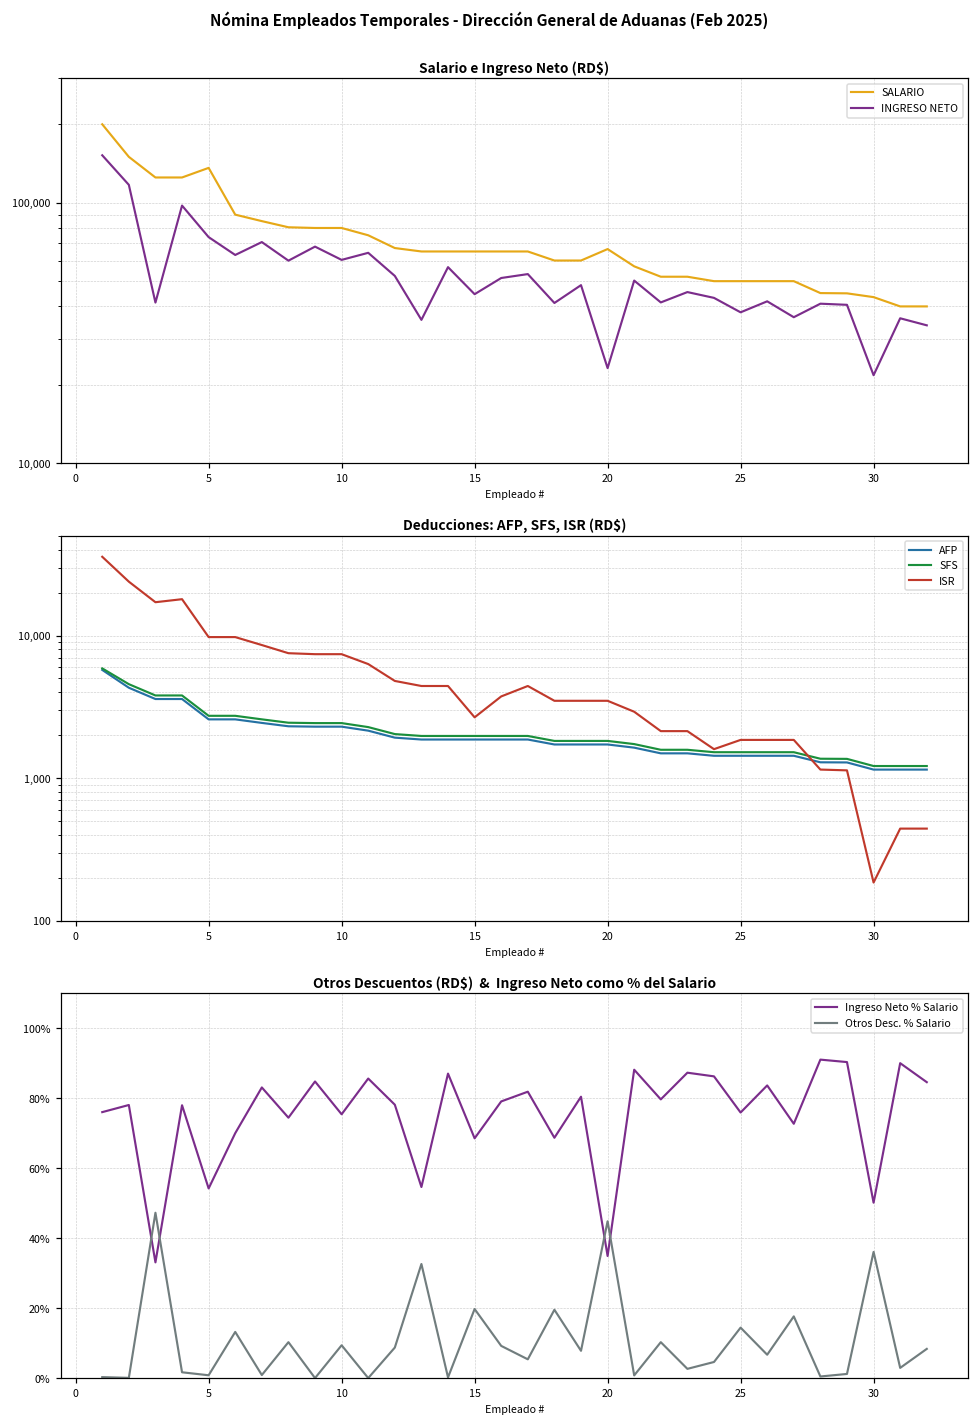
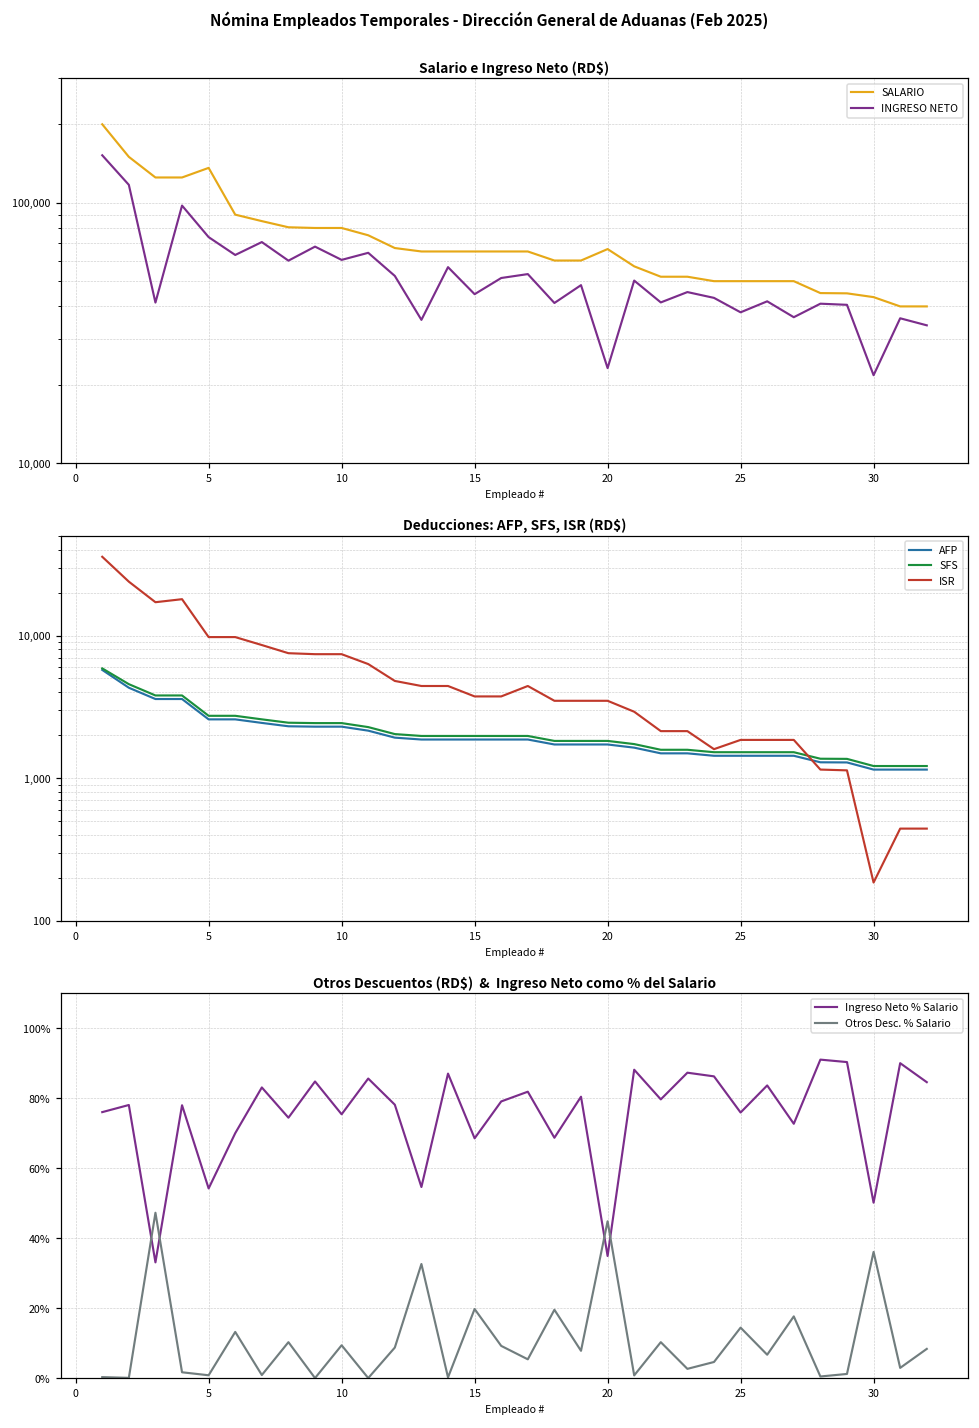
Deducciones: AFP, SFS, ISR (RD$), ISR, 15: 2,700 -> 3,700
